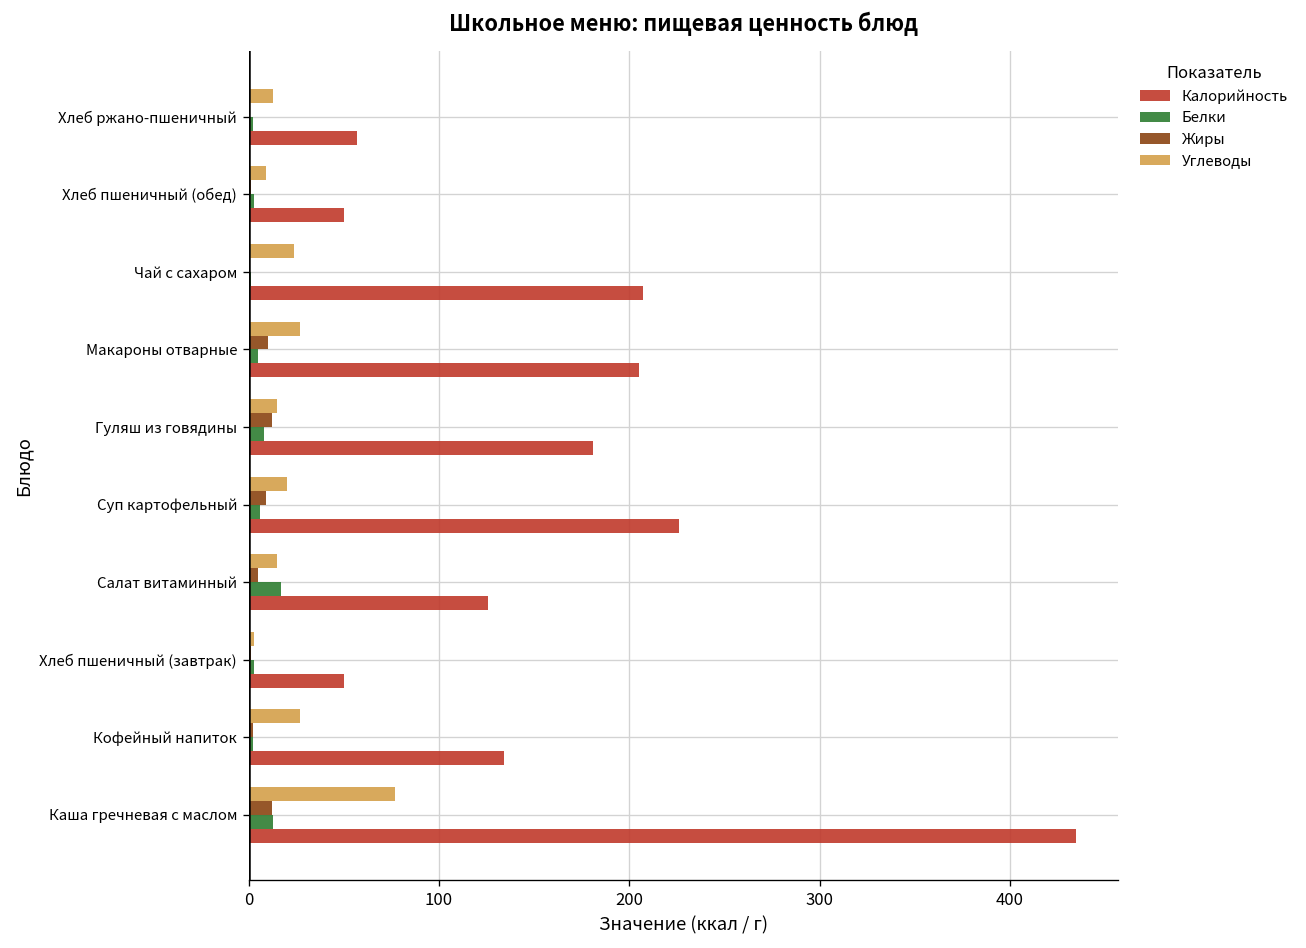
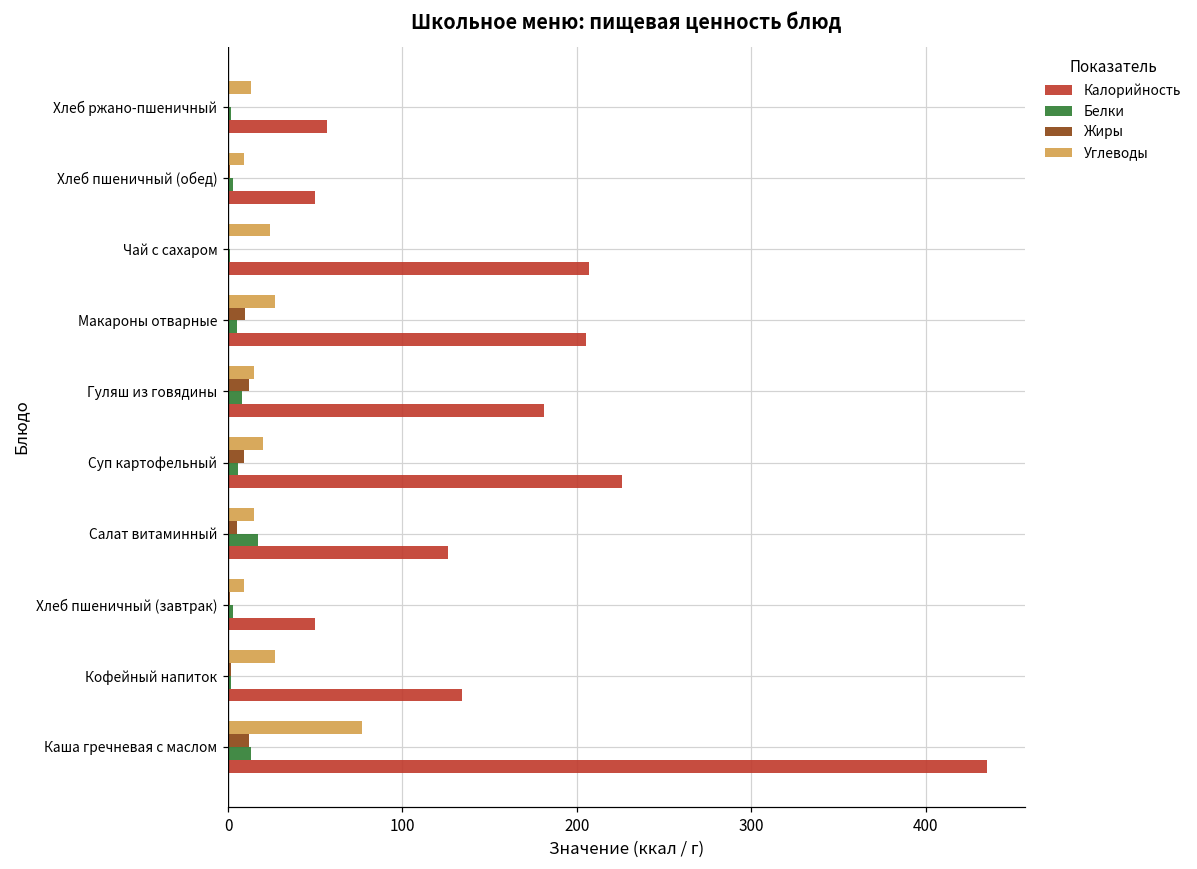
Углеводы, Хлеб пшеничный (завтрак): 3 -> 9
